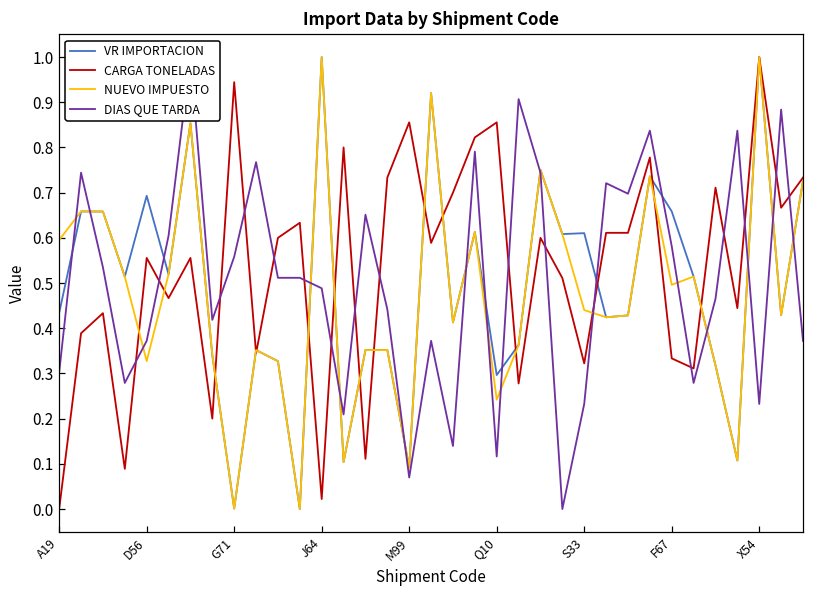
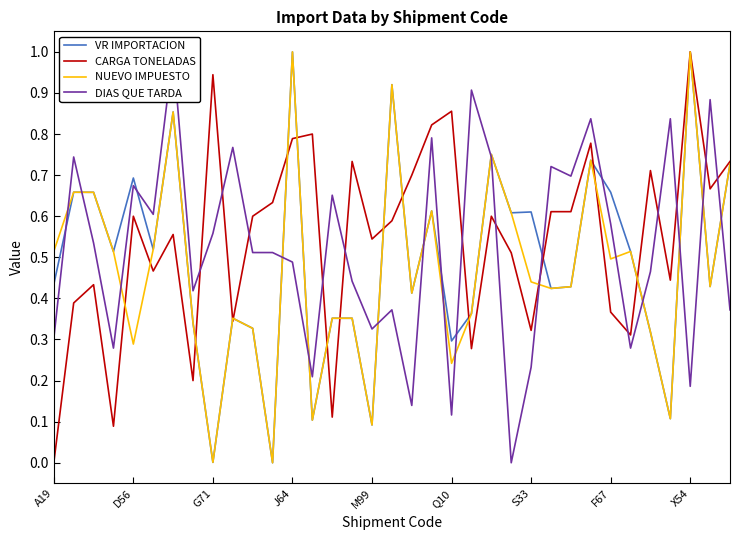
NUEVO IMPUESTO, A19: 0.60 -> 0.51
CARGA TONELADAS, D56: 0.56 -> 0.60
NUEVO IMPUESTO, D56: 0.33 -> 0.29
DIAS QUE TARDA, D56: 0.37 -> 0.67
CARGA TONELADAS, J64: 0.02 -> 0.79
CARGA TONELADAS, M99: 0.86 -> 0.54
DIAS QUE TARDA, M99: 0.07 -> 0.33
CARGA TONELADAS, F67: 0.33 -> 0.37
DIAS QUE TARDA, X54: 0.23 -> 0.19
